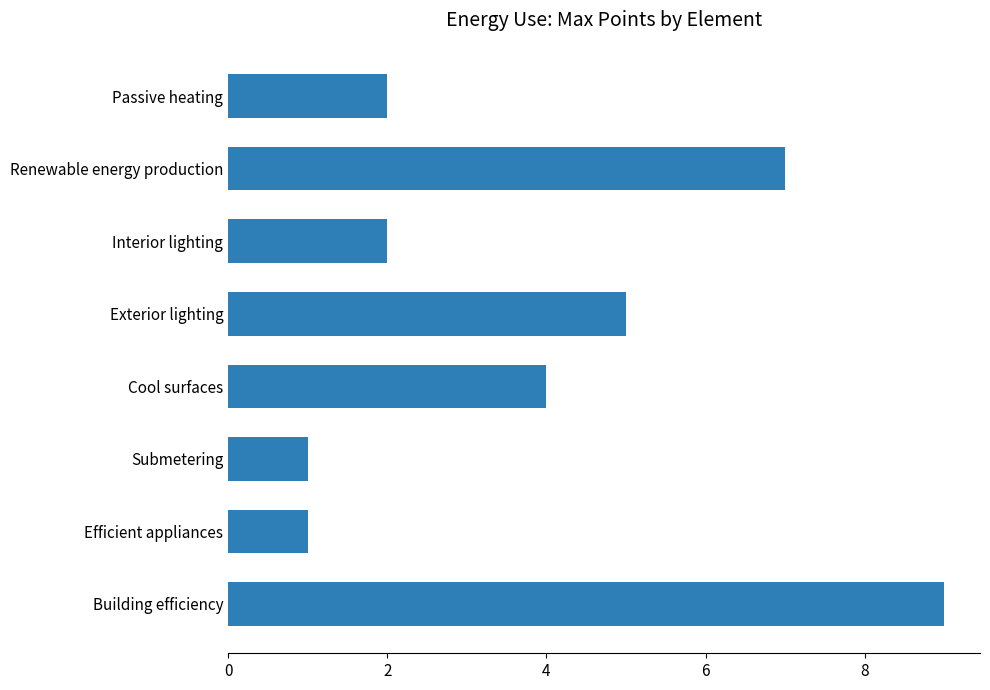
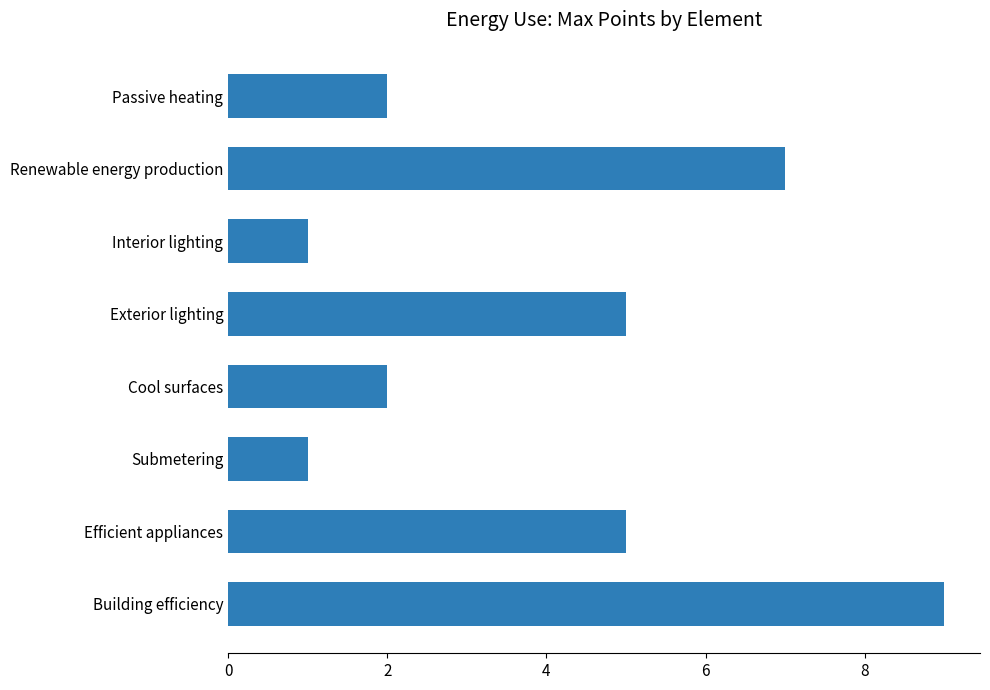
Interior lighting: 2 -> 1
Cool surfaces: 4 -> 2
Efficient appliances: 1 -> 5
